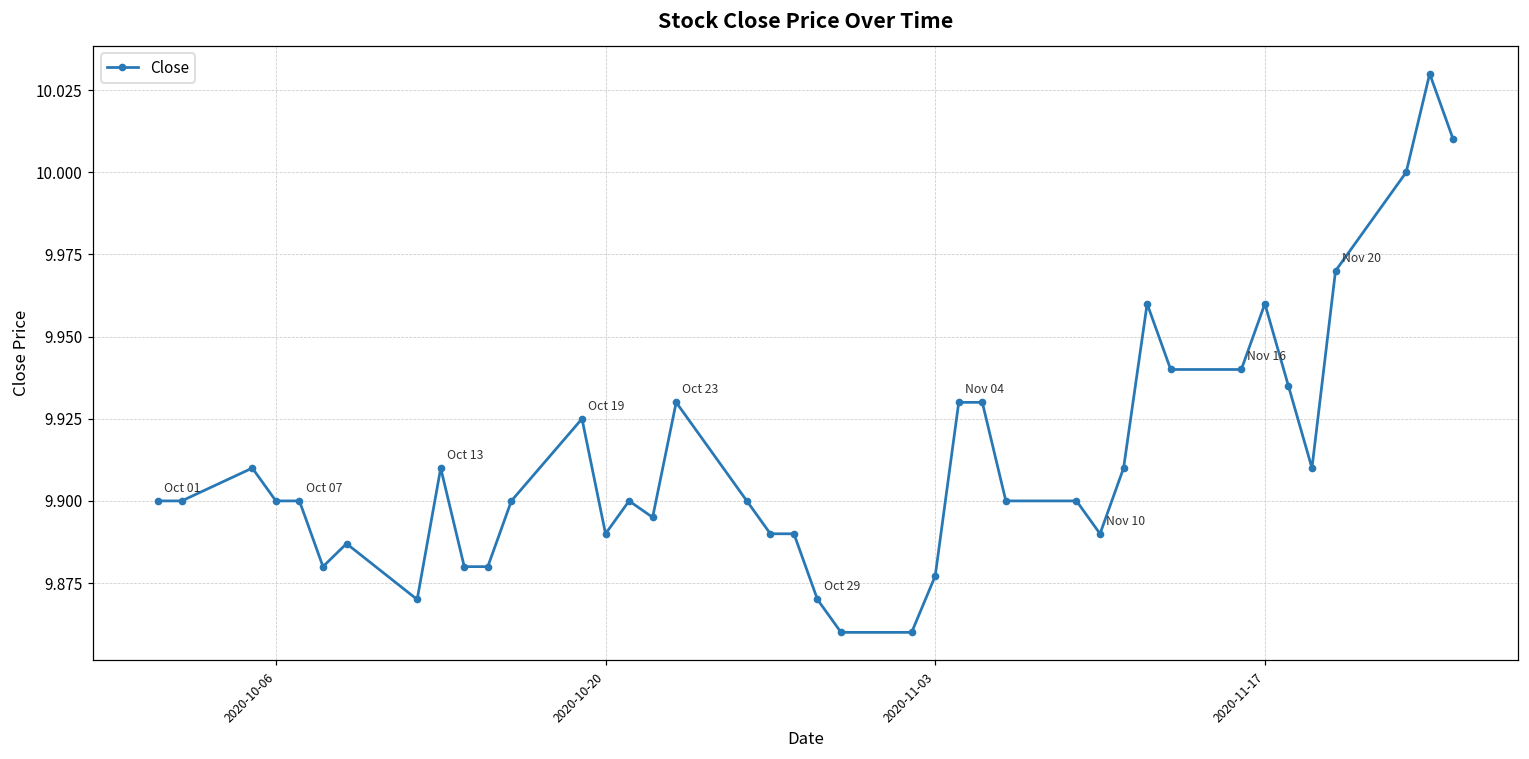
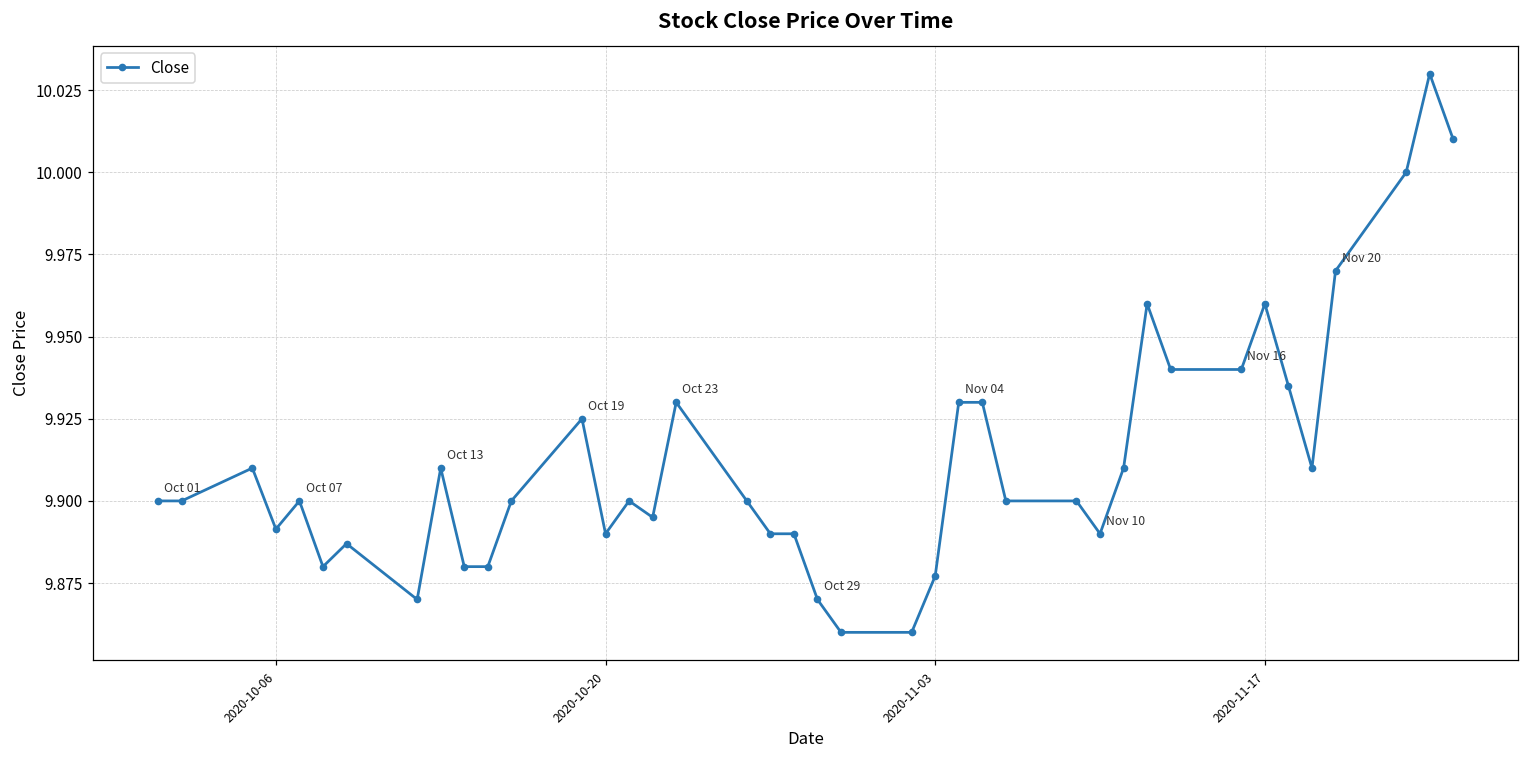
2020-10-06: 9.900 -> 9.891
